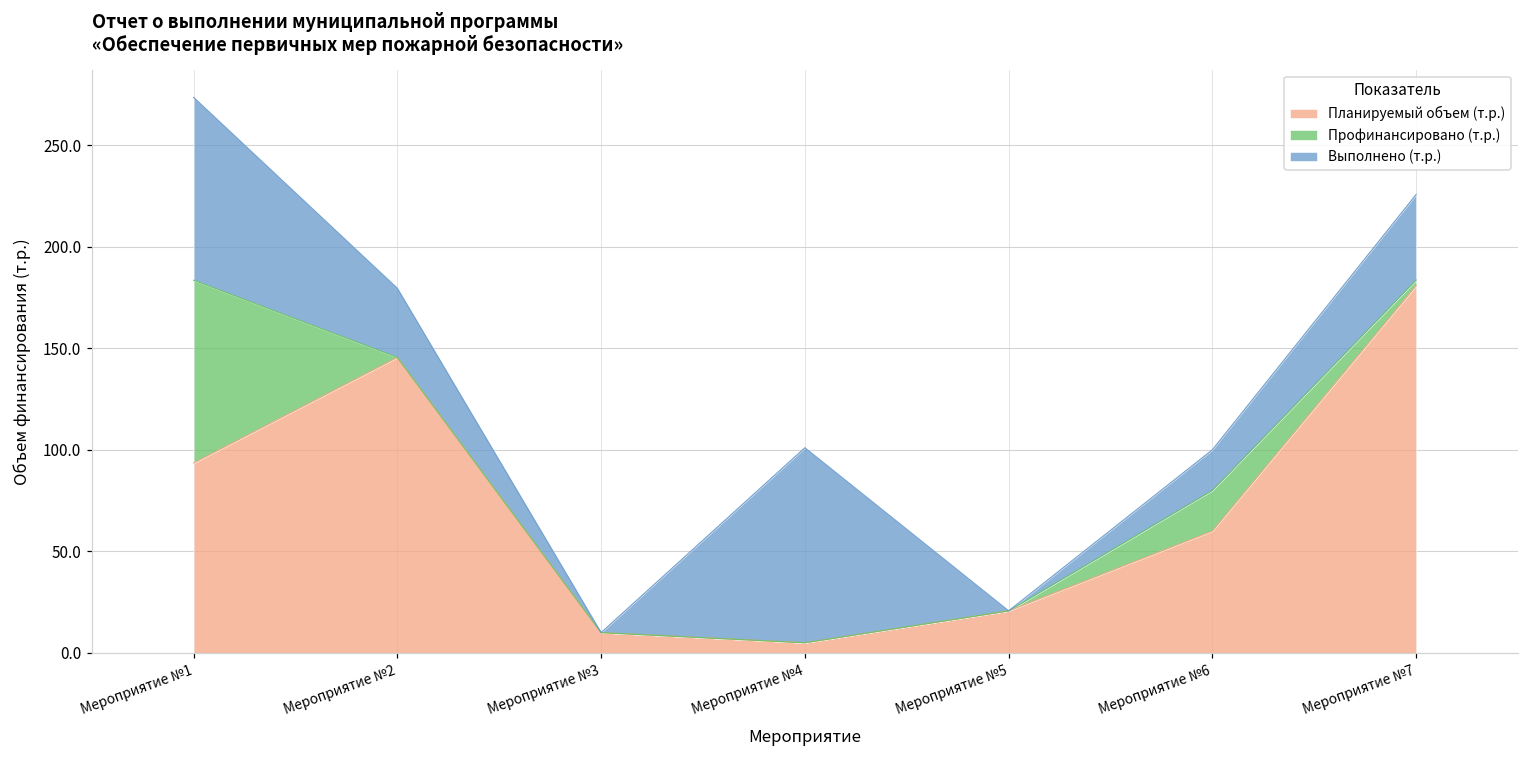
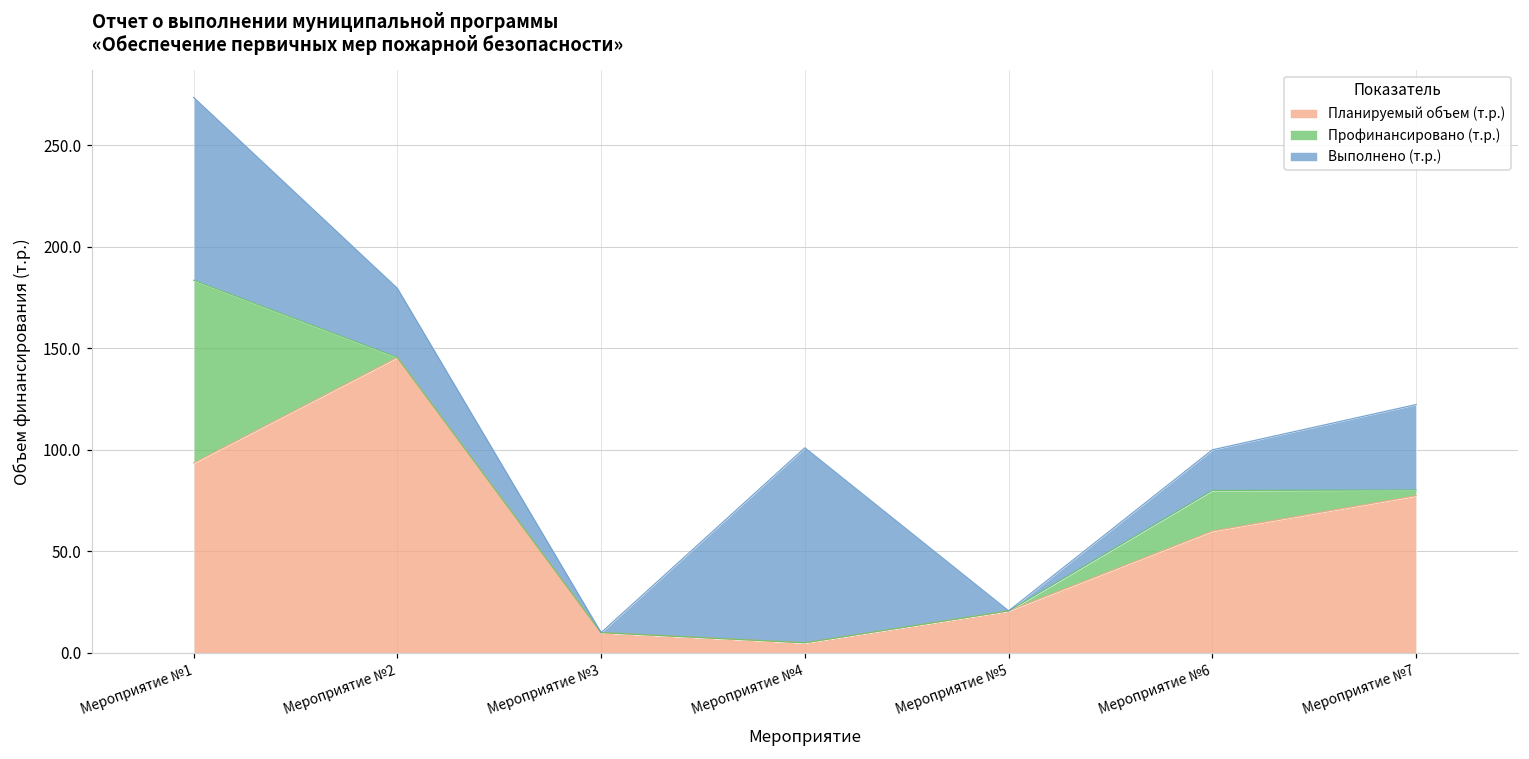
Планируемый объем (т.р.), Мероприятие №7: 181 -> 77
